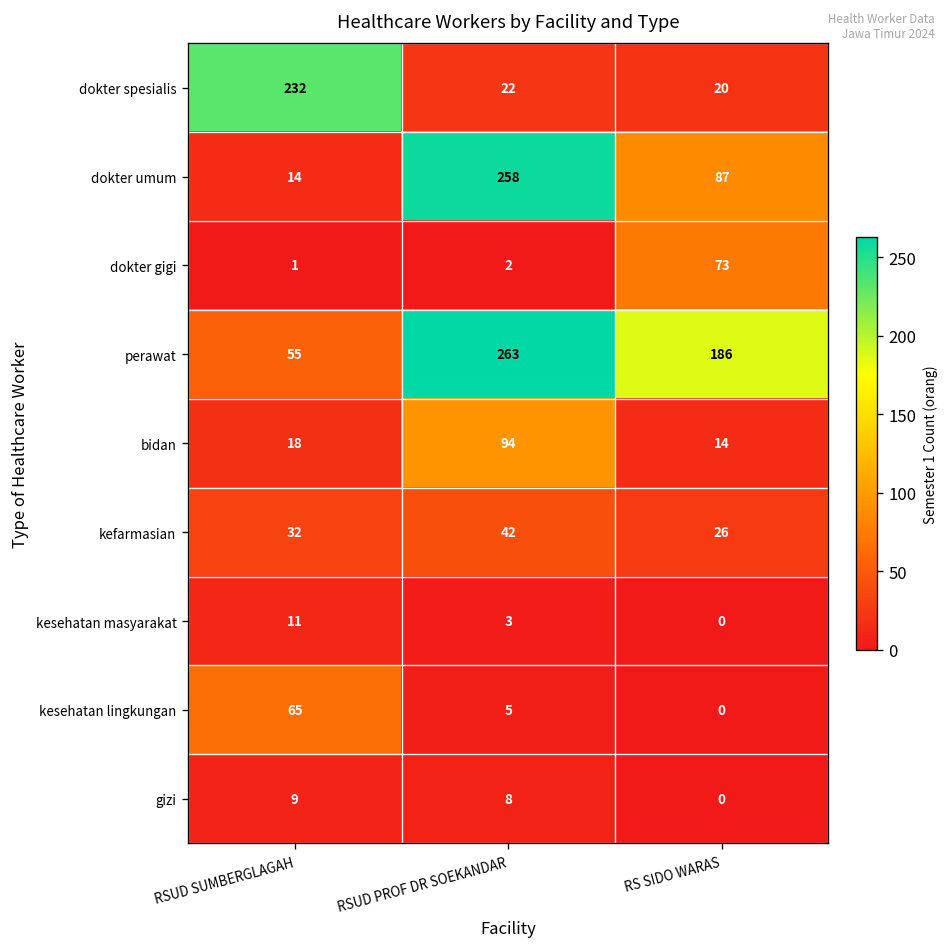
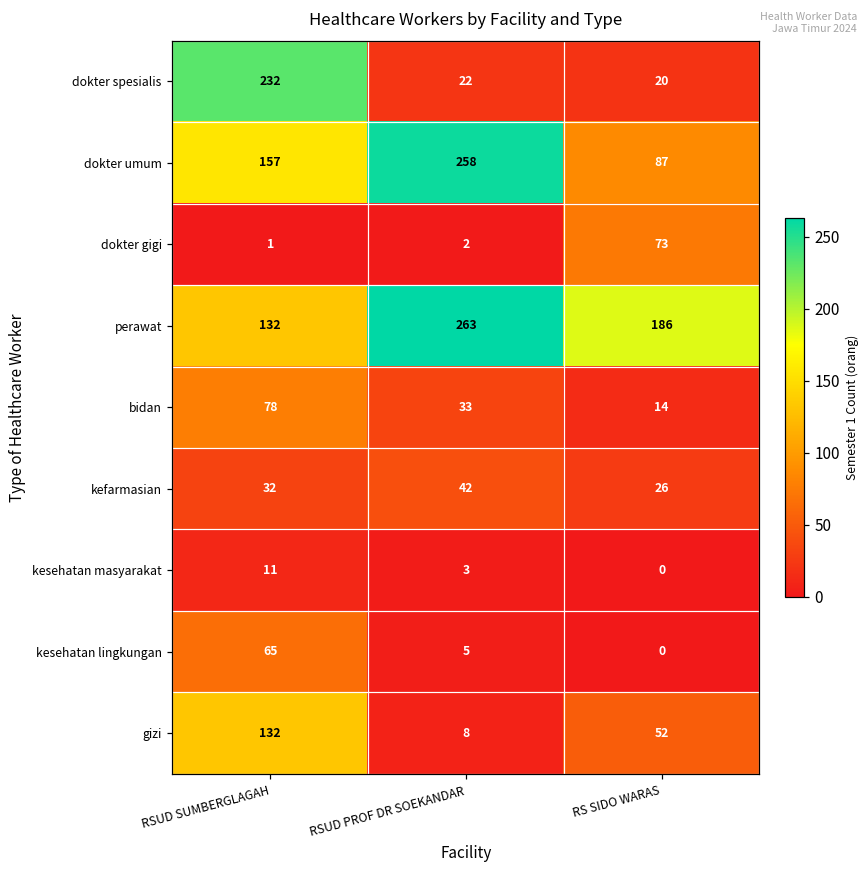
dokter umum, RSUD SUMBERGLAGAH: 14 -> 157
perawat, RSUD SUMBERGLAGAH: 55 -> 132
bidan, RSUD SUMBERGLAGAH: 18 -> 78
bidan, RSUD PROF DR SOEKANDAR: 94 -> 33
gizi, RSUD SUMBERGLAGAH: 9 -> 132
gizi, RS SIDO WARAS: 0 -> 52
